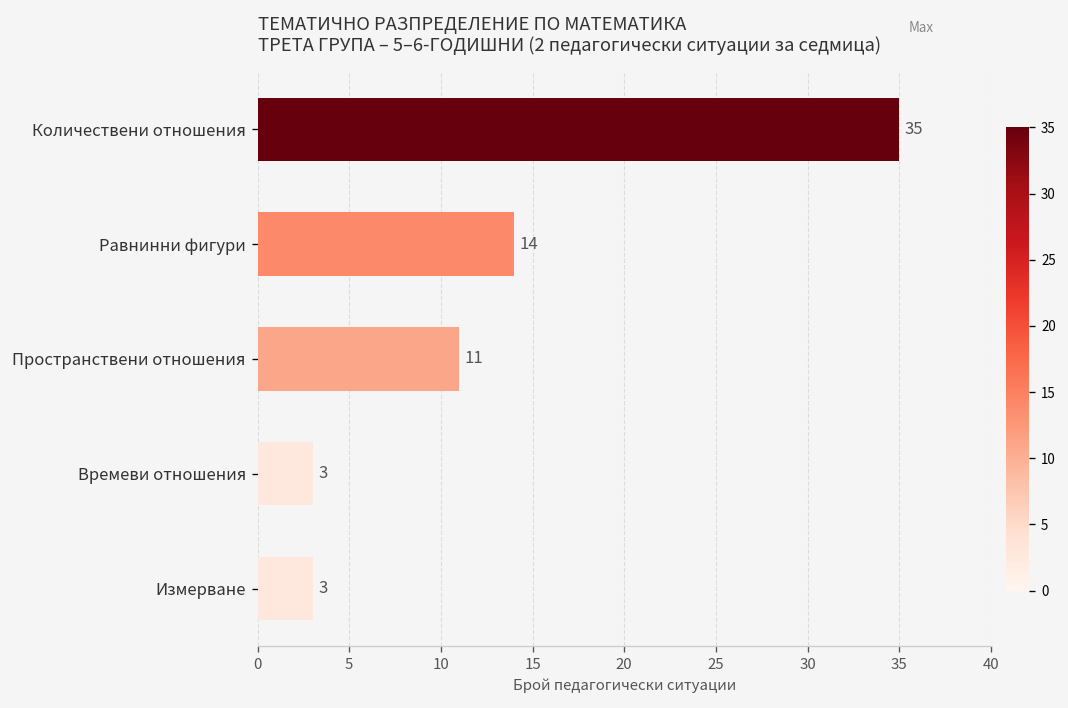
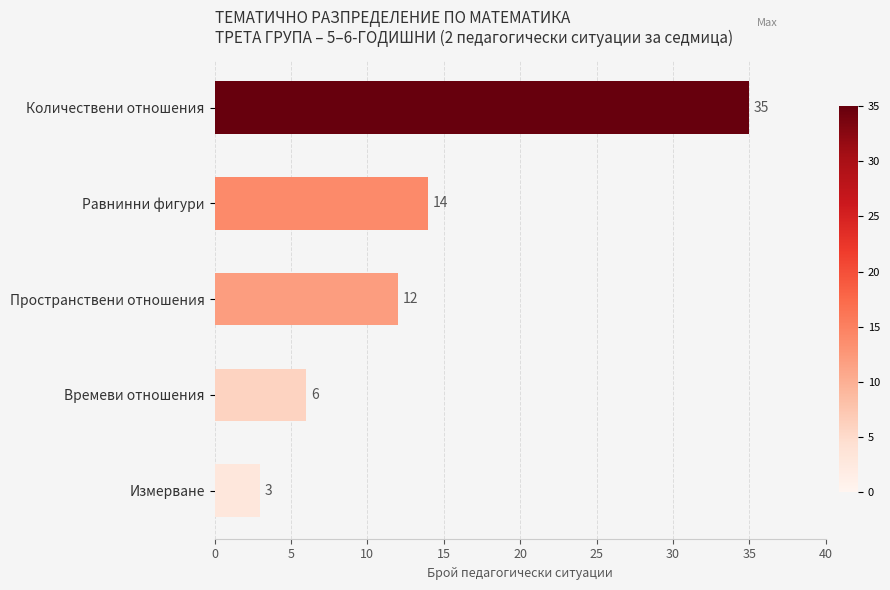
Пространствени отношения: 11 -> 12
Времеви отношения: 3 -> 6
